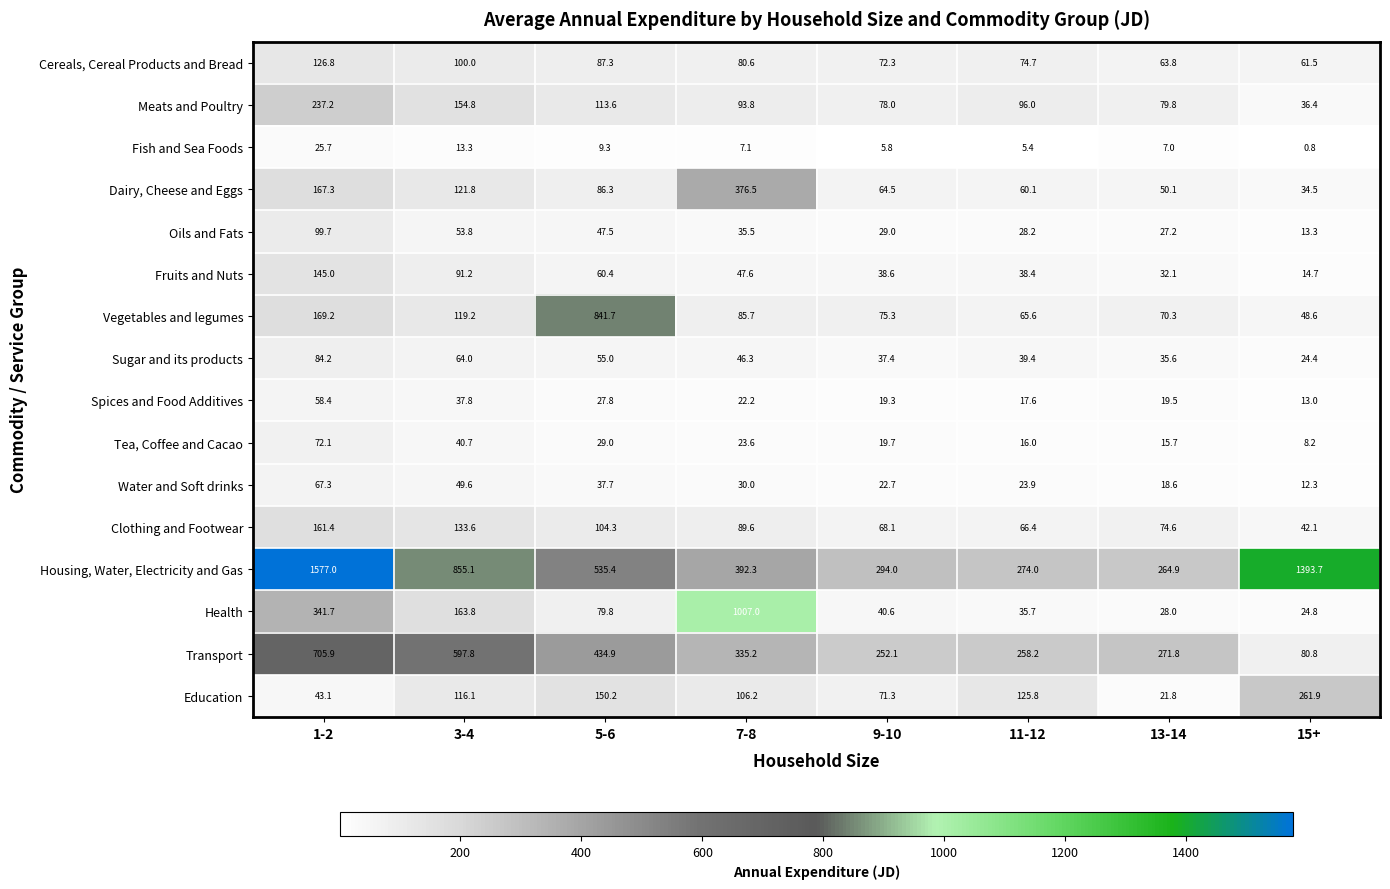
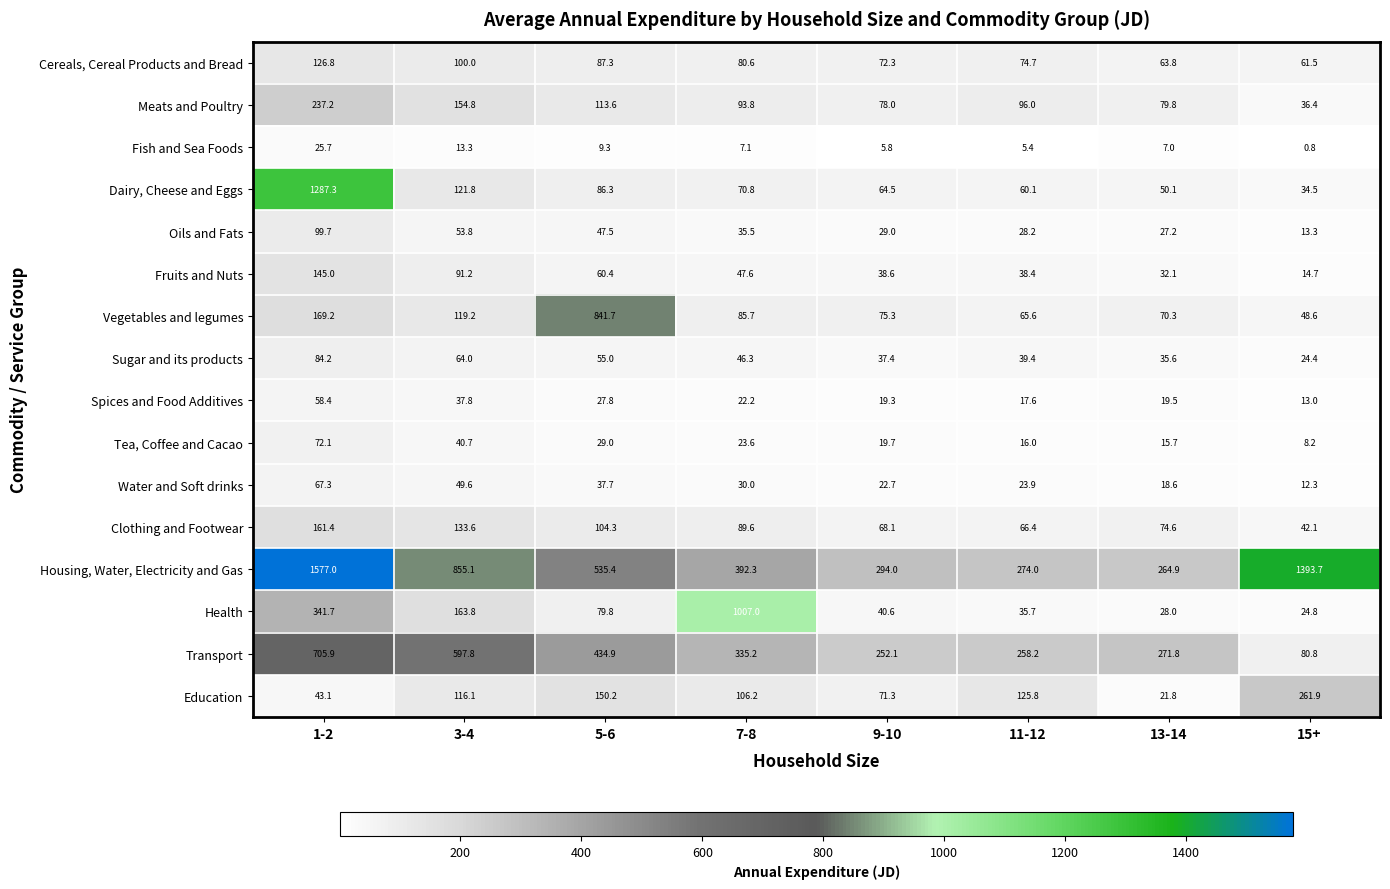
Dairy, Cheese and Eggs, 1-2: 167.3 -> 1287.3
Dairy, Cheese and Eggs, 7-8: 376.5 -> 70.8
